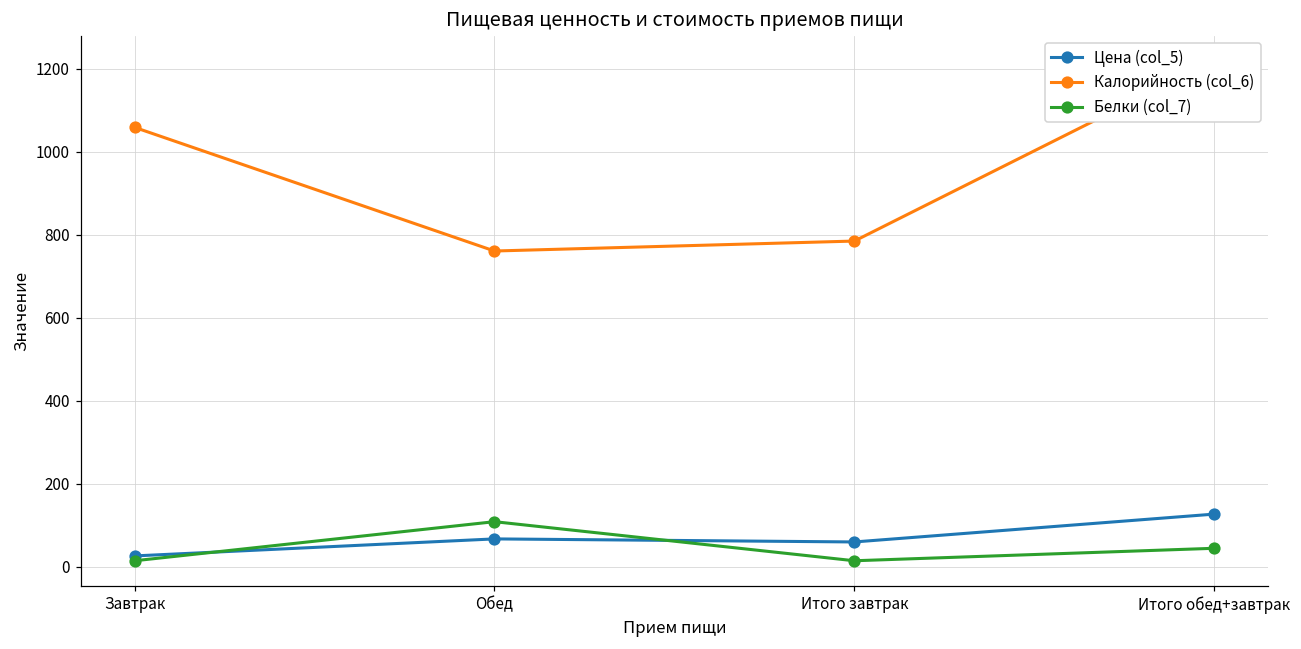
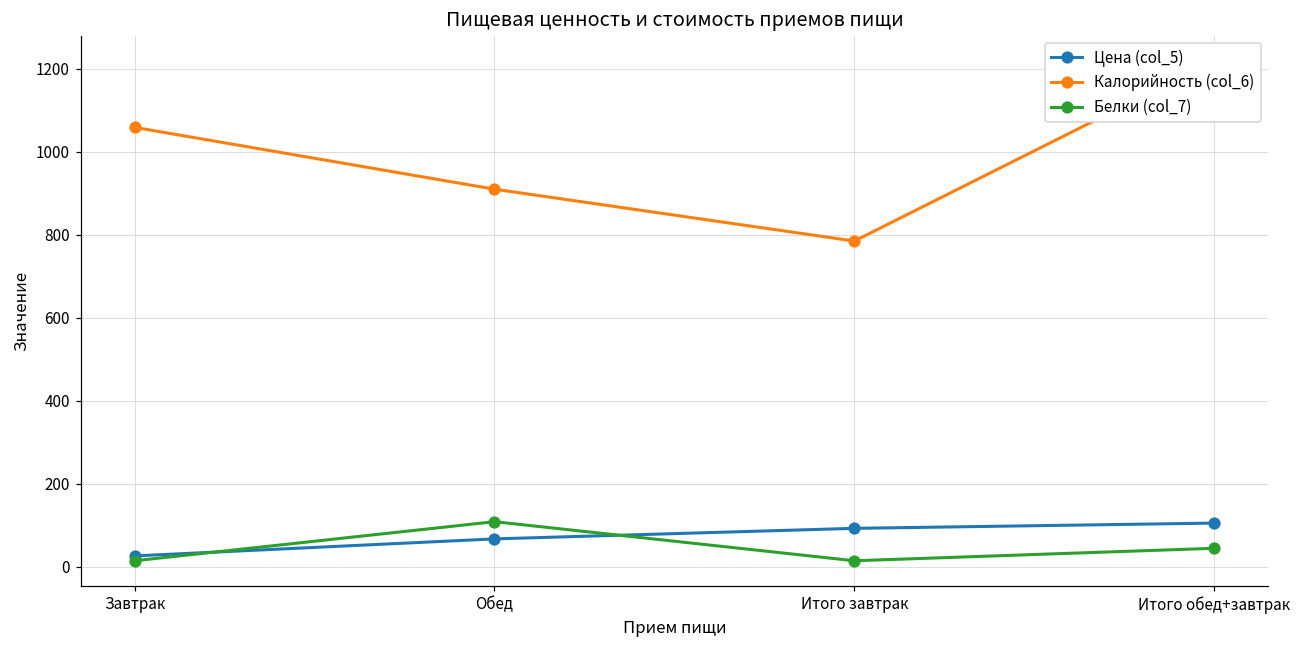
Калорийность (col_6), Обед: 760 -> 910
Цена (col_5), Итого завтрак: 60 -> 90
Цена (col_5), Итого обед+завтрак: 130 -> 110
